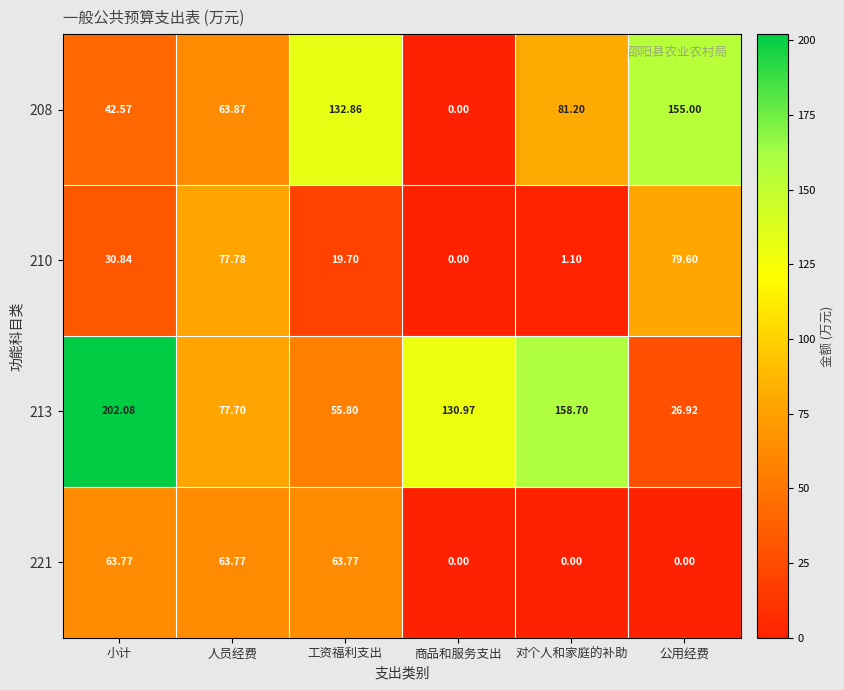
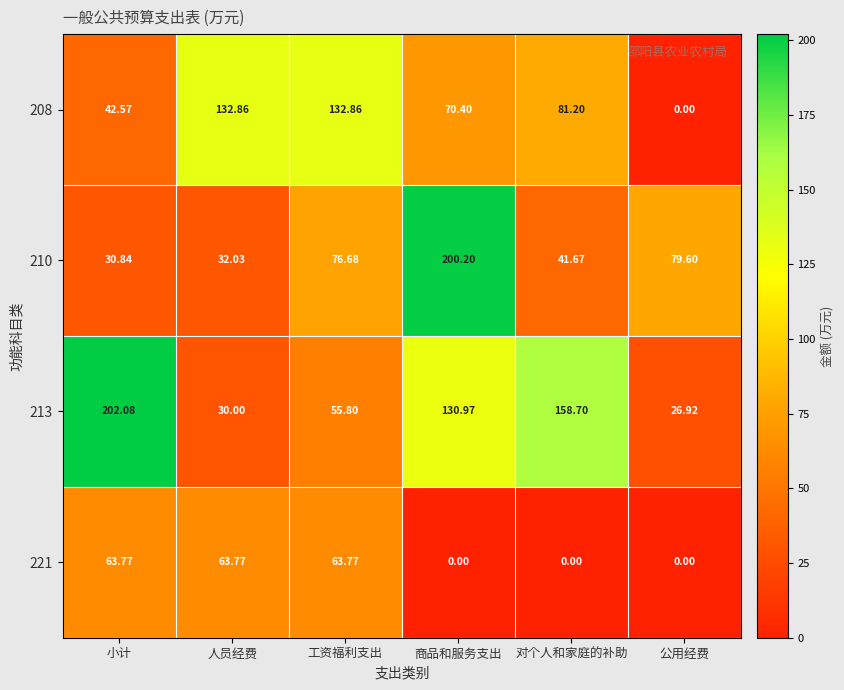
208, 人员经费: 63.87 -> 132.86
208, 商品和服务支出: 0.00 -> 70.40
208, 公用经费: 155.00 -> 0.00
210, 人员经费: 77.78 -> 32.03
210, 工资福利支出: 19.70 -> 76.68
210, 商品和服务支出: 0.00 -> 200.20
210, 对个人和家庭的补助: 1.10 -> 41.67
213, 人员经费: 77.70 -> 30.00
